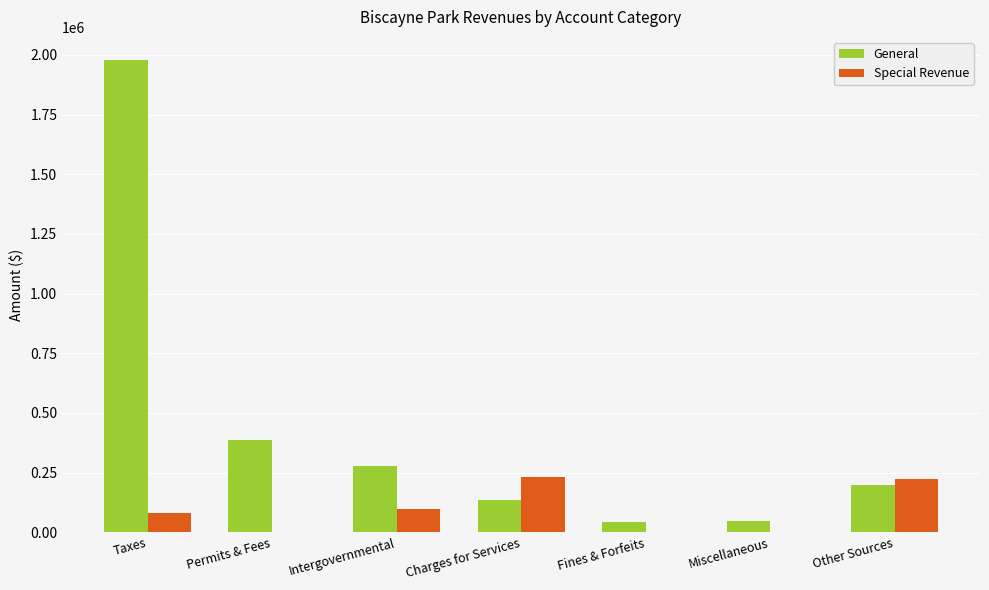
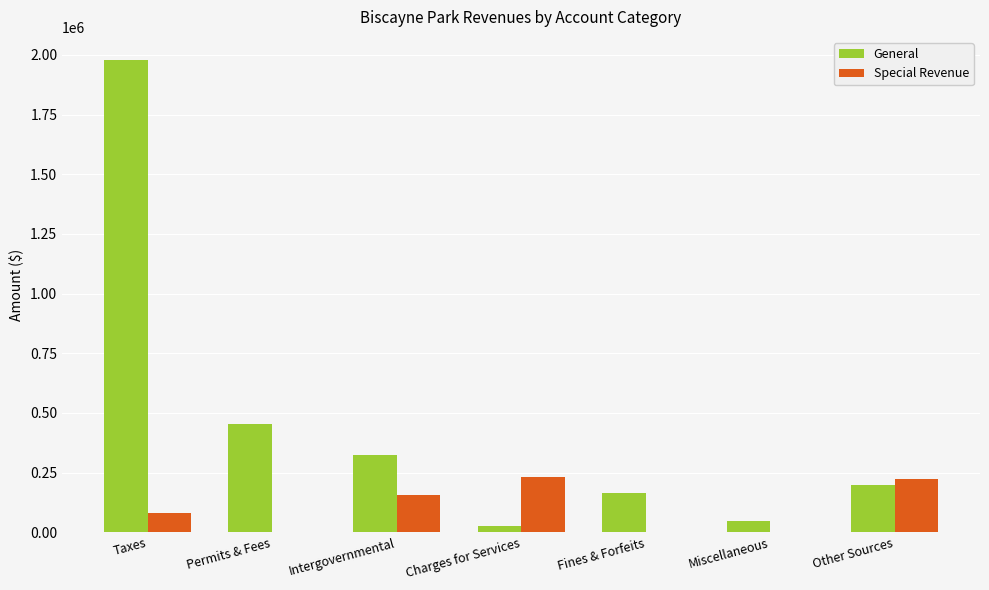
General, Permits & Fees: 390000 -> 450000
General, Intergovernmental: 280000 -> 320000
Special Revenue, Intergovernmental: 100000 -> 160000
General, Charges for Services: 140000 -> 30000
General, Fines & Forfeits: 40000 -> 170000
